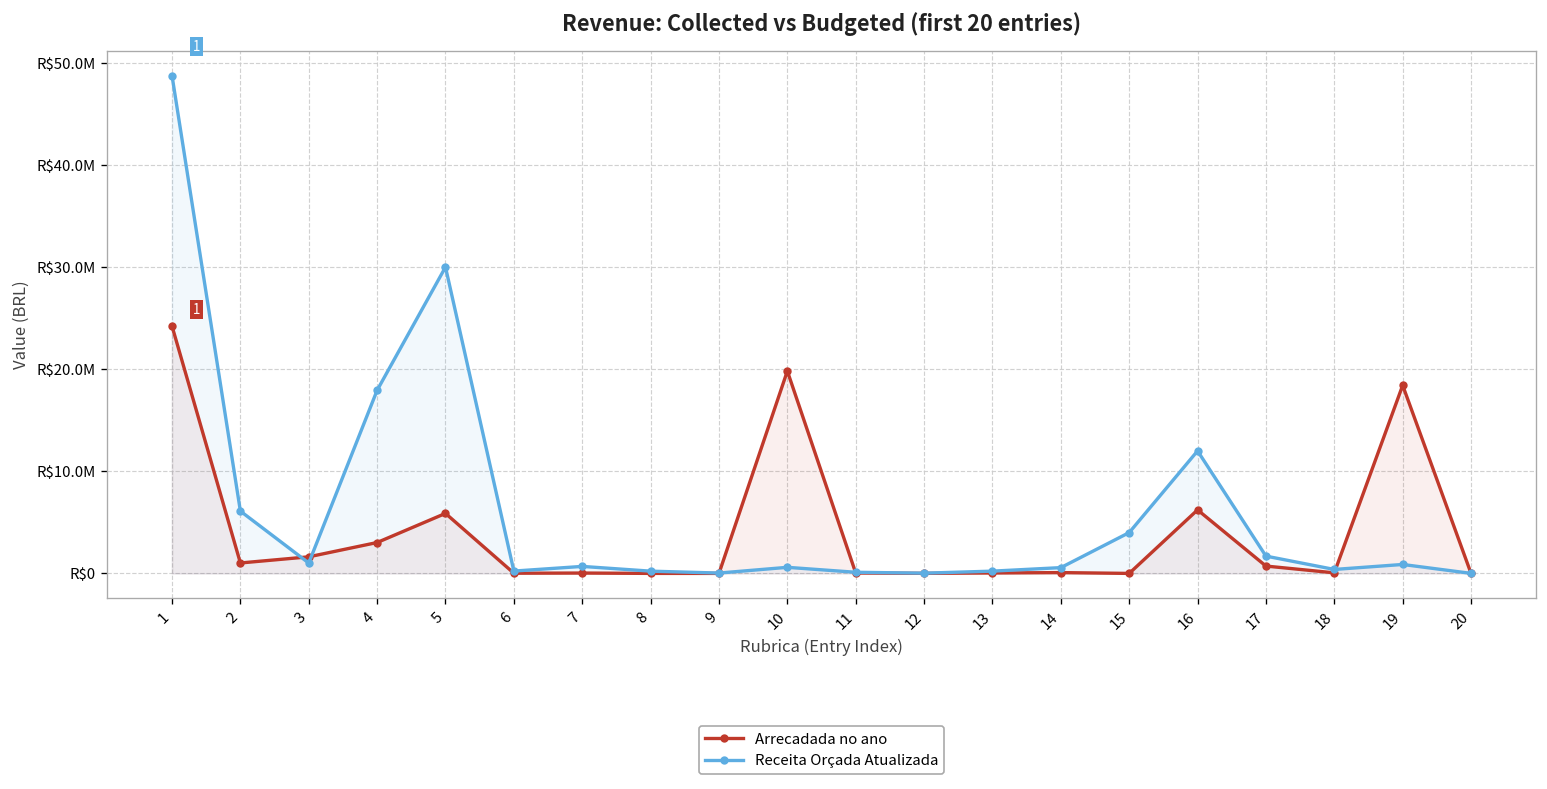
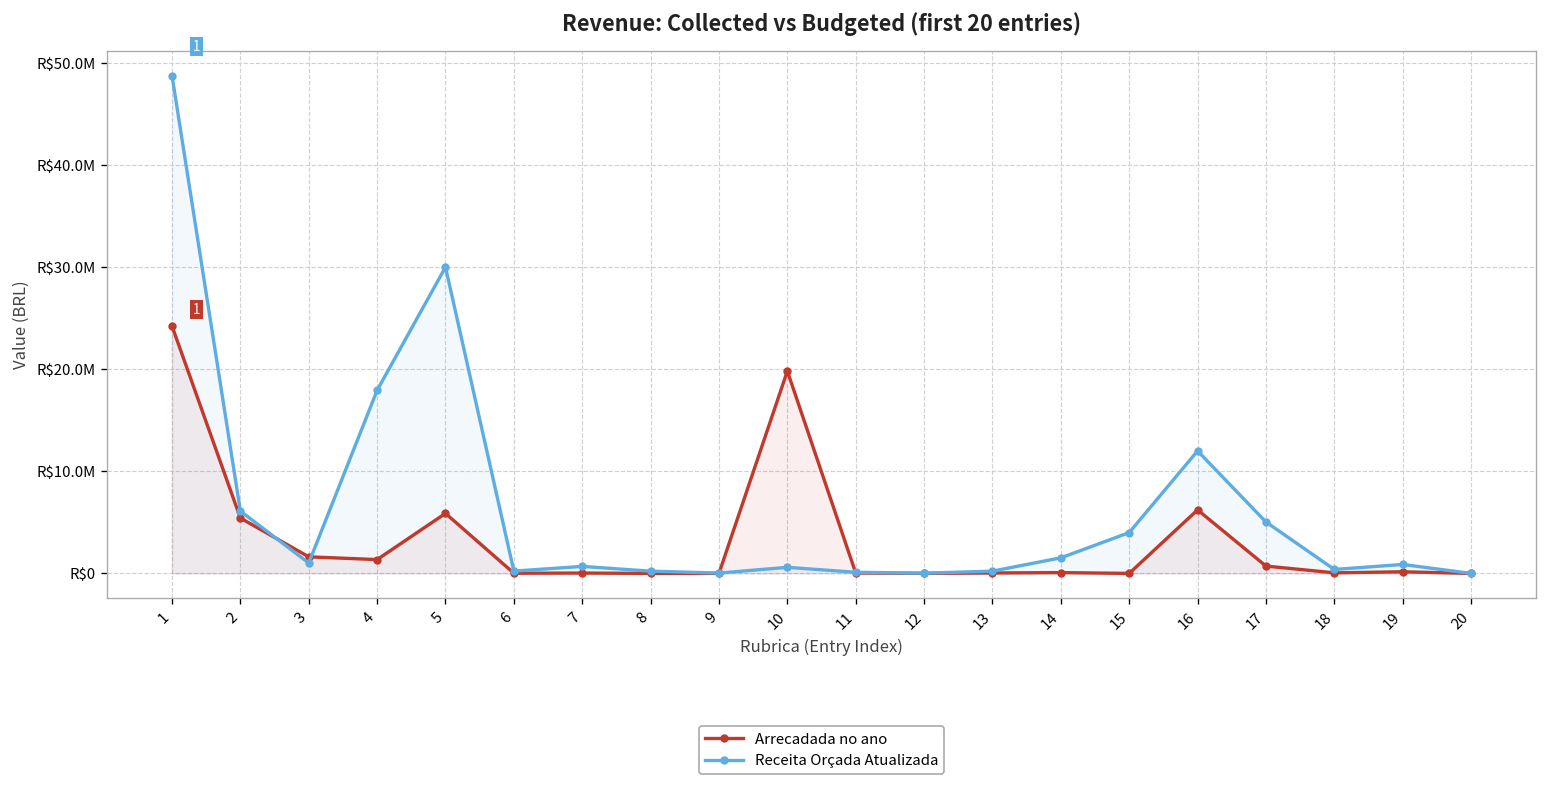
Arrecadada no ano, 2: R$1000000 -> R$5000000
Arrecadada no ano, 4: R$3000000 -> R$1000000
Receita Orçada Atualizada, 14: R$1000000 -> R$2000000
Receita Orçada Atualizada, 17: R$2000000 -> R$5000000
Arrecadada no ano, 19: R$18000000 -> R$0
